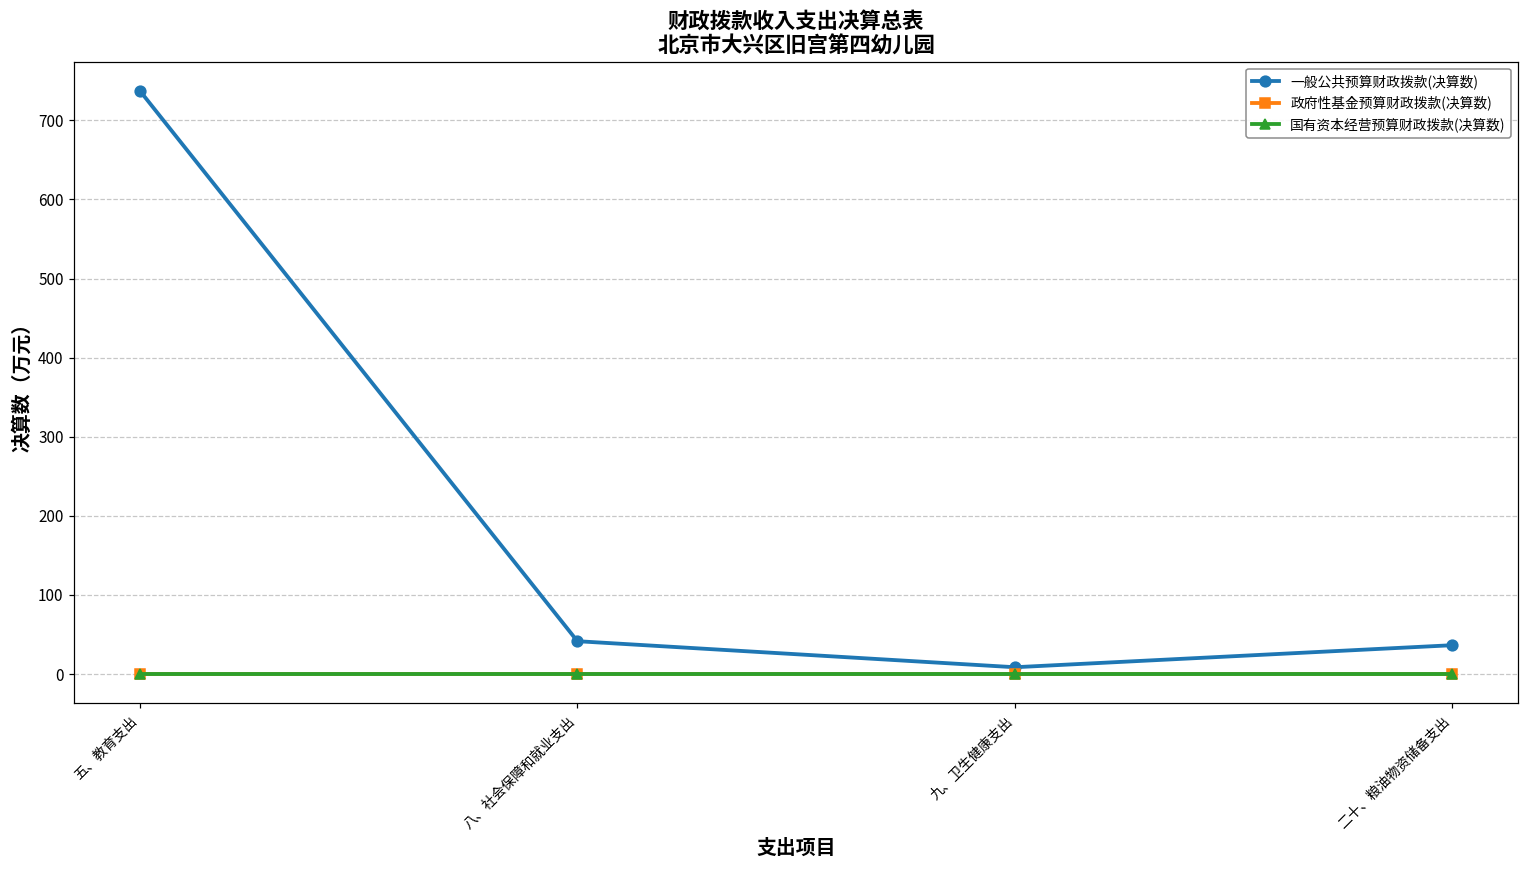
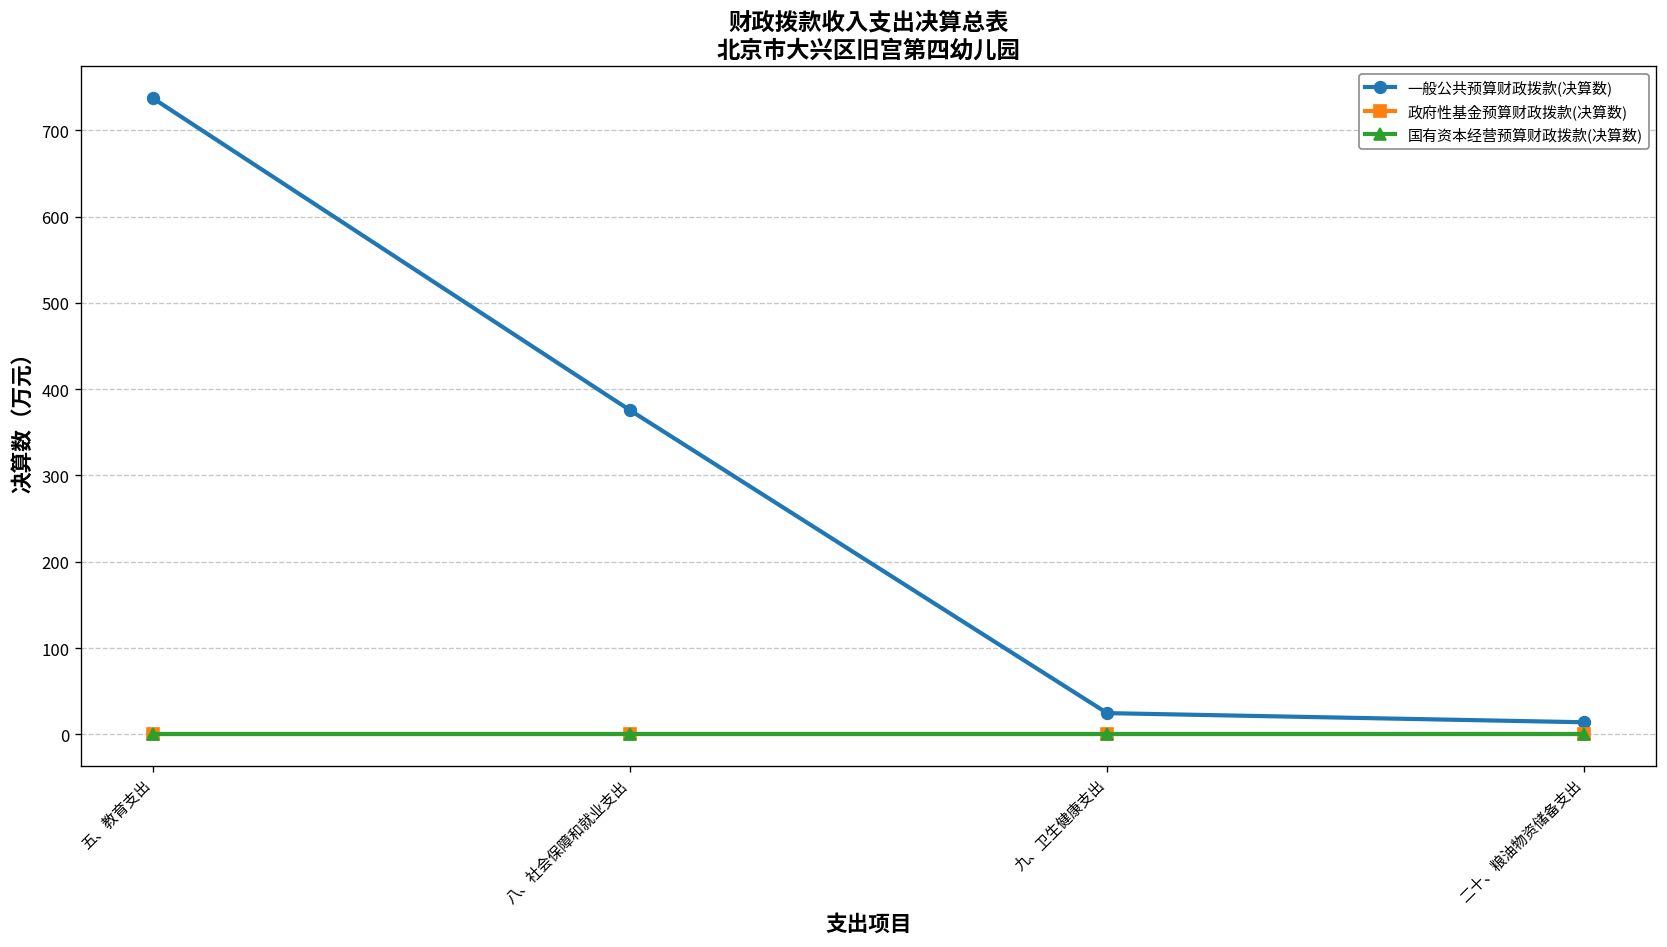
一般公共预算财政拨款(决算数), 八、社会保障和就业支出: 40 -> 380
一般公共预算财政拨款(决算数), 九、卫生健康支出: 10 -> 20
一般公共预算财政拨款(决算数), 二十、粮油物资储备支出: 40 -> 10
